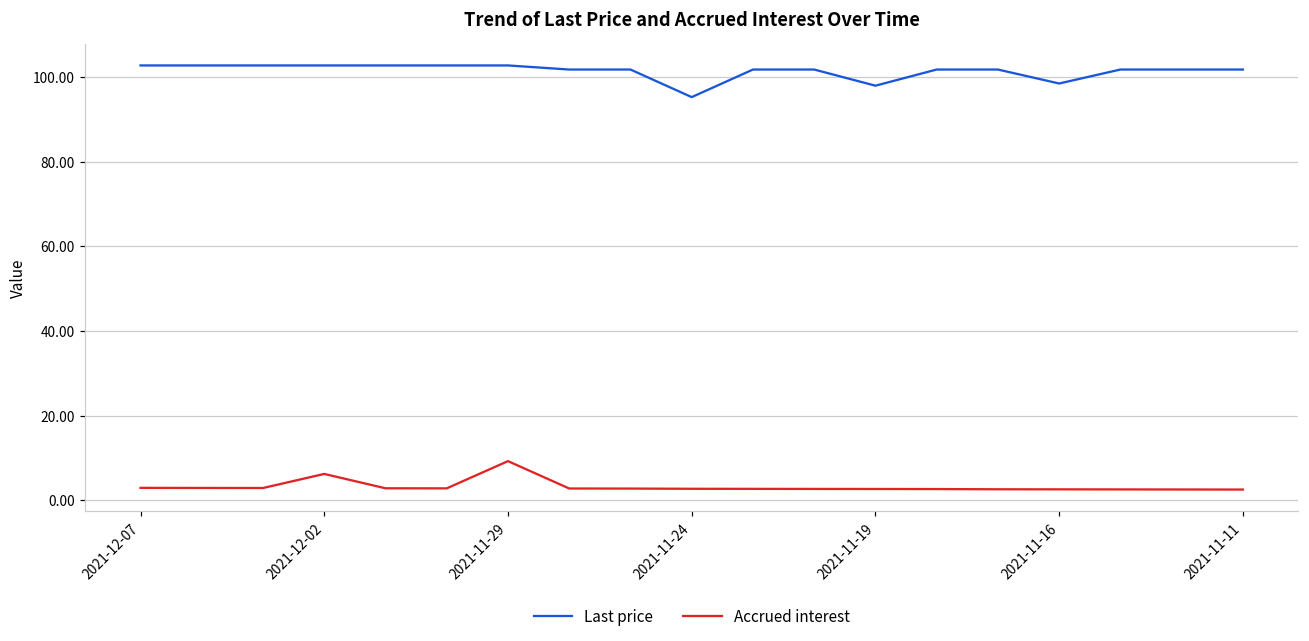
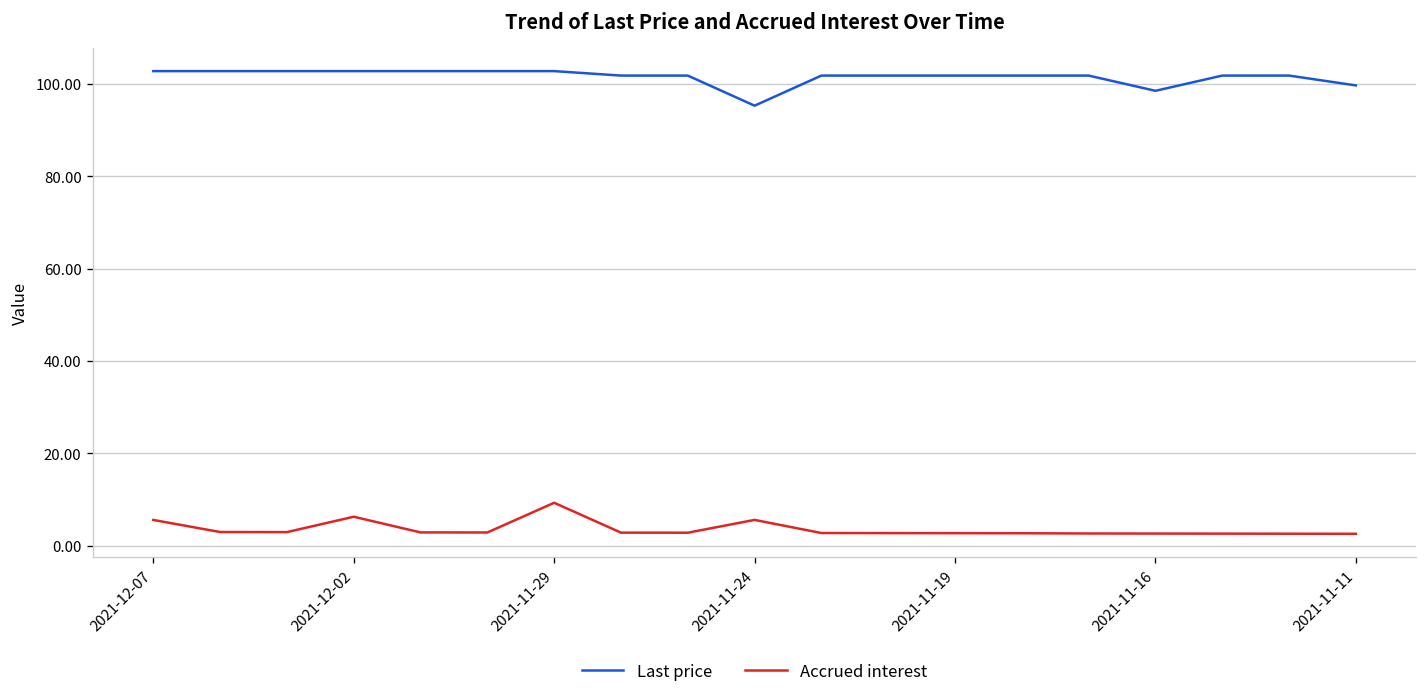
Accrued interest, 2021-12-07: 3 -> 6
Accrued interest, 2021-11-24: 3 -> 6
Last price, 2021-11-19: 98 -> 102
Last price, 2021-11-11: 102 -> 100
